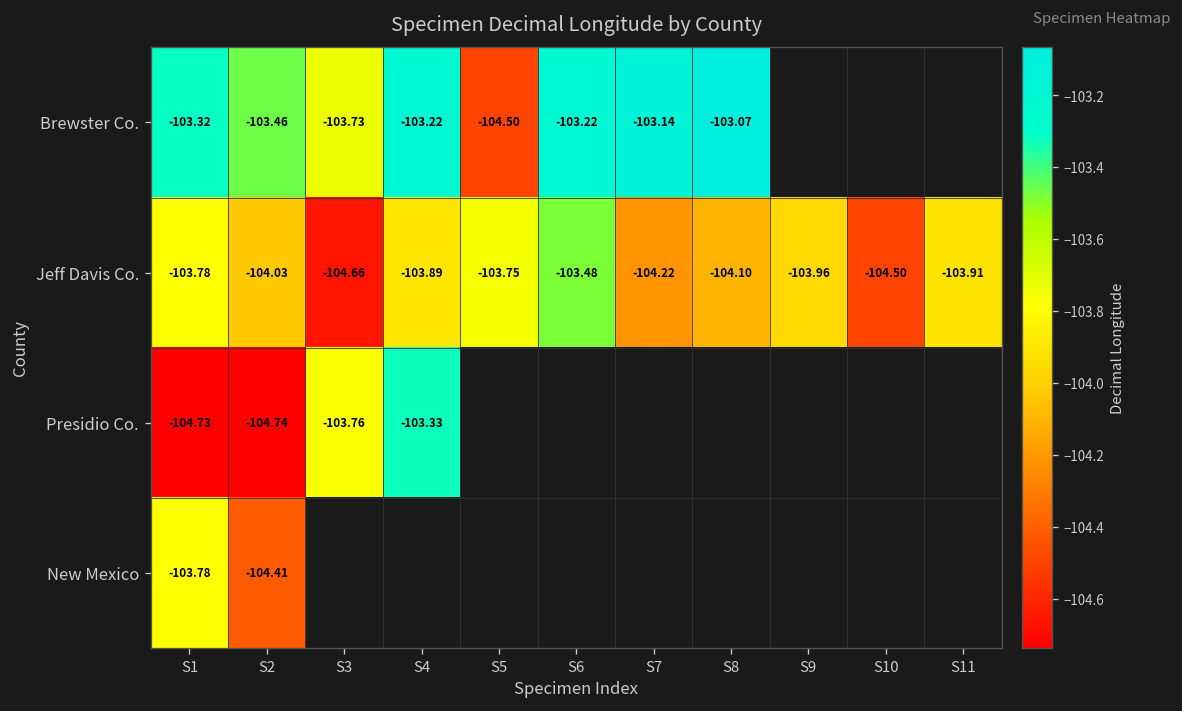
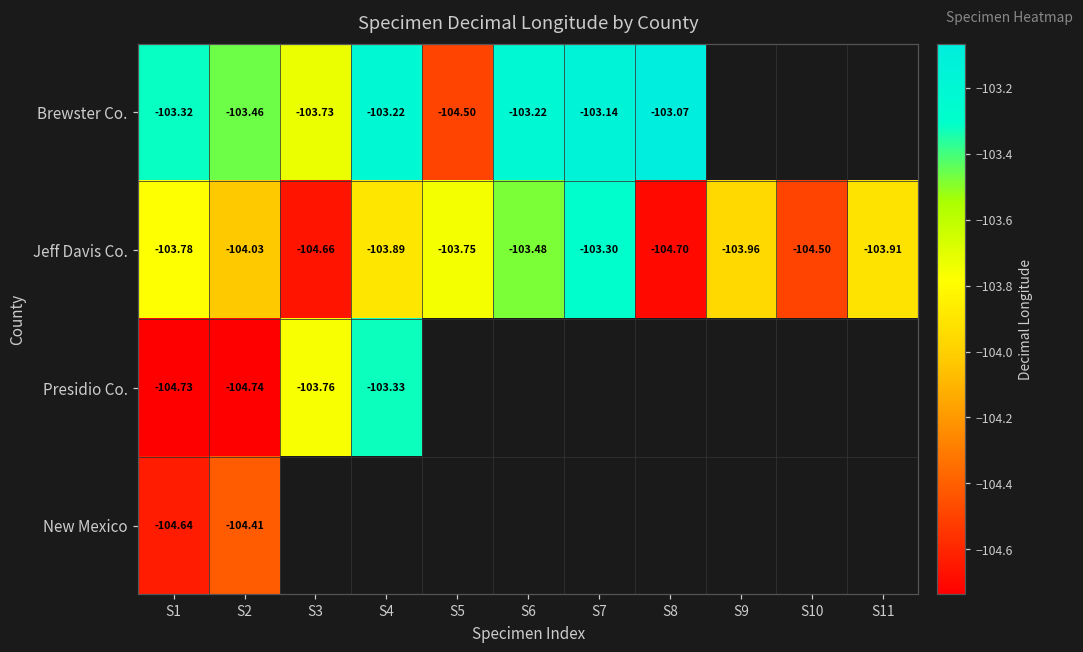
Jeff Davis Co., S7: -104.22 -> -103.30
Jeff Davis Co., S8: -104.10 -> -104.70
New Mexico, S1: -103.78 -> -104.64
